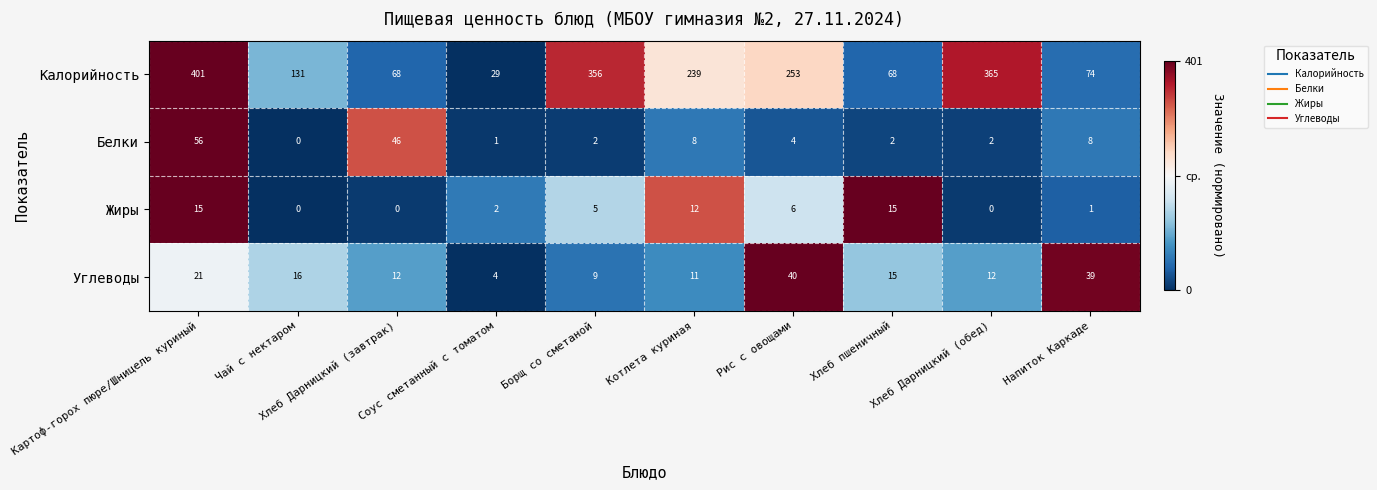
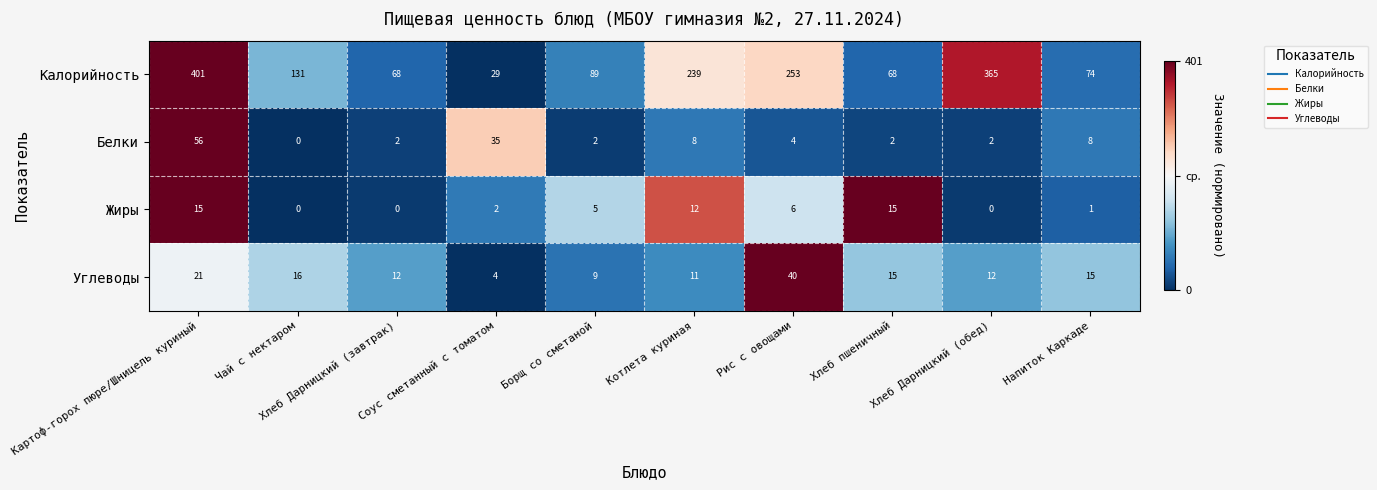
Калорийность, Борщ со сметаной: 356 -> 89
Белки, Хлеб Дарницкий (завтрак): 46 -> 2
Белки, Соус сметанный с томатом: 1 -> 35
Углеводы, Напиток Каркаде: 39 -> 15
